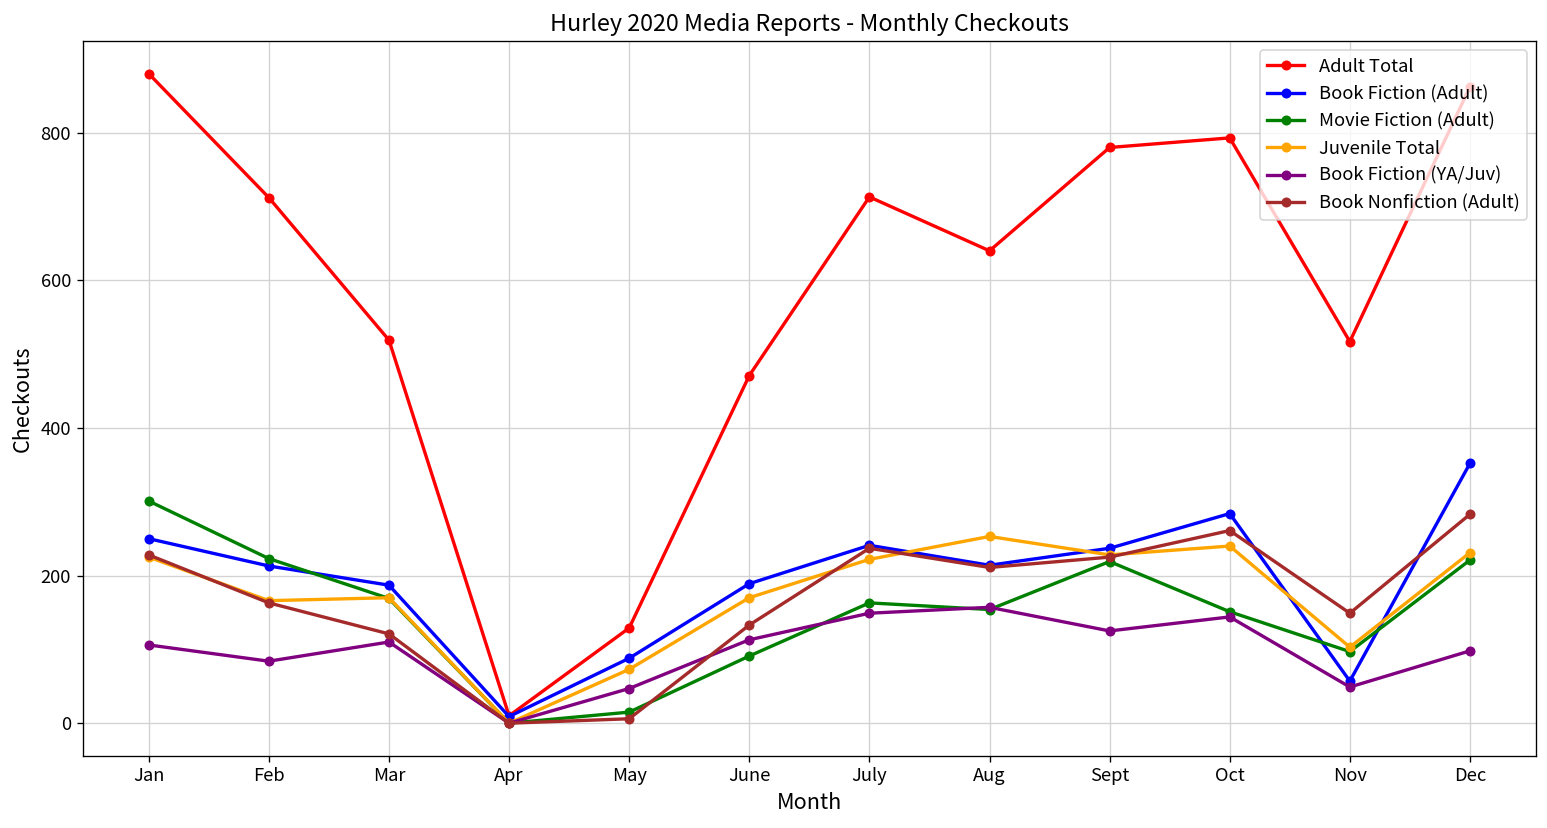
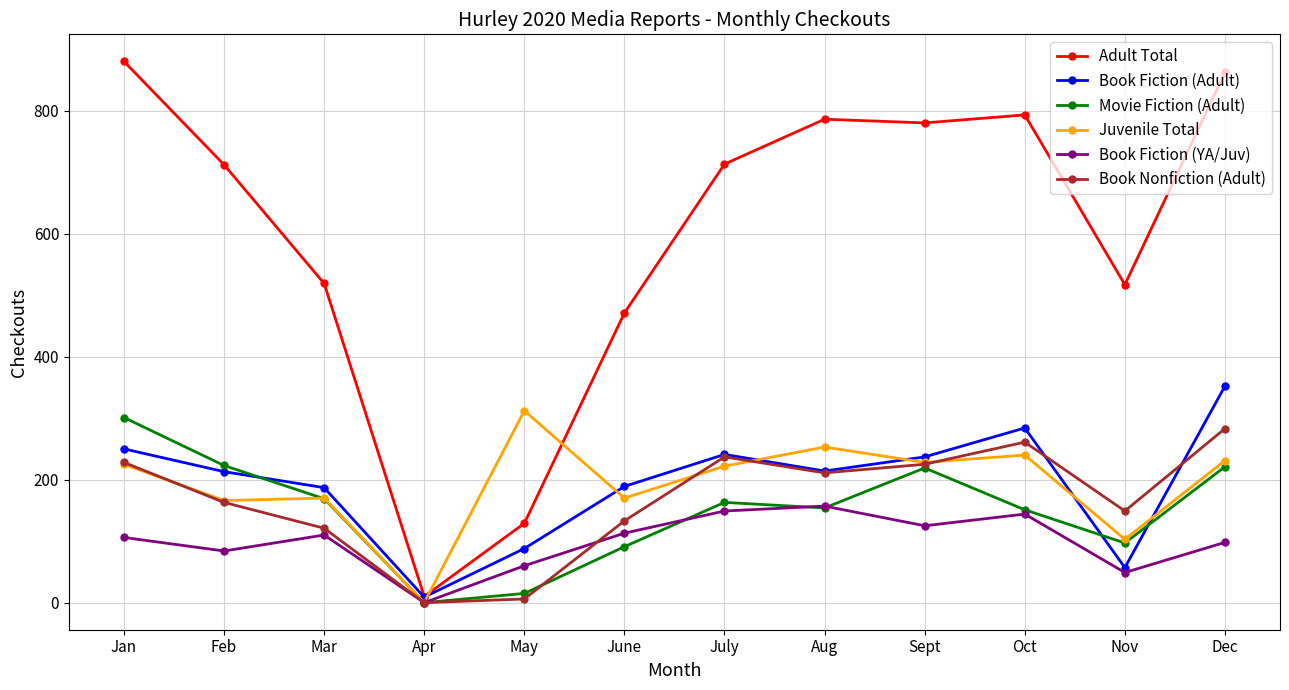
Juvenile Total, May: 70 -> 310
Book Fiction (YA/Juv), May: 50 -> 60
Adult Total, Aug: 640 -> 790
